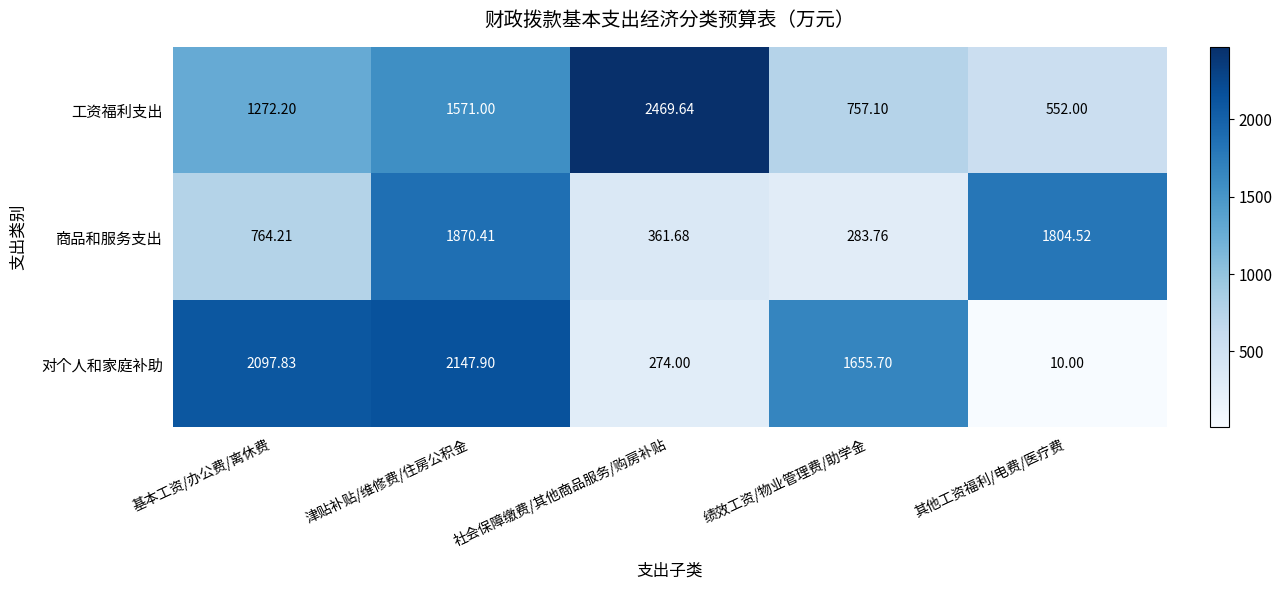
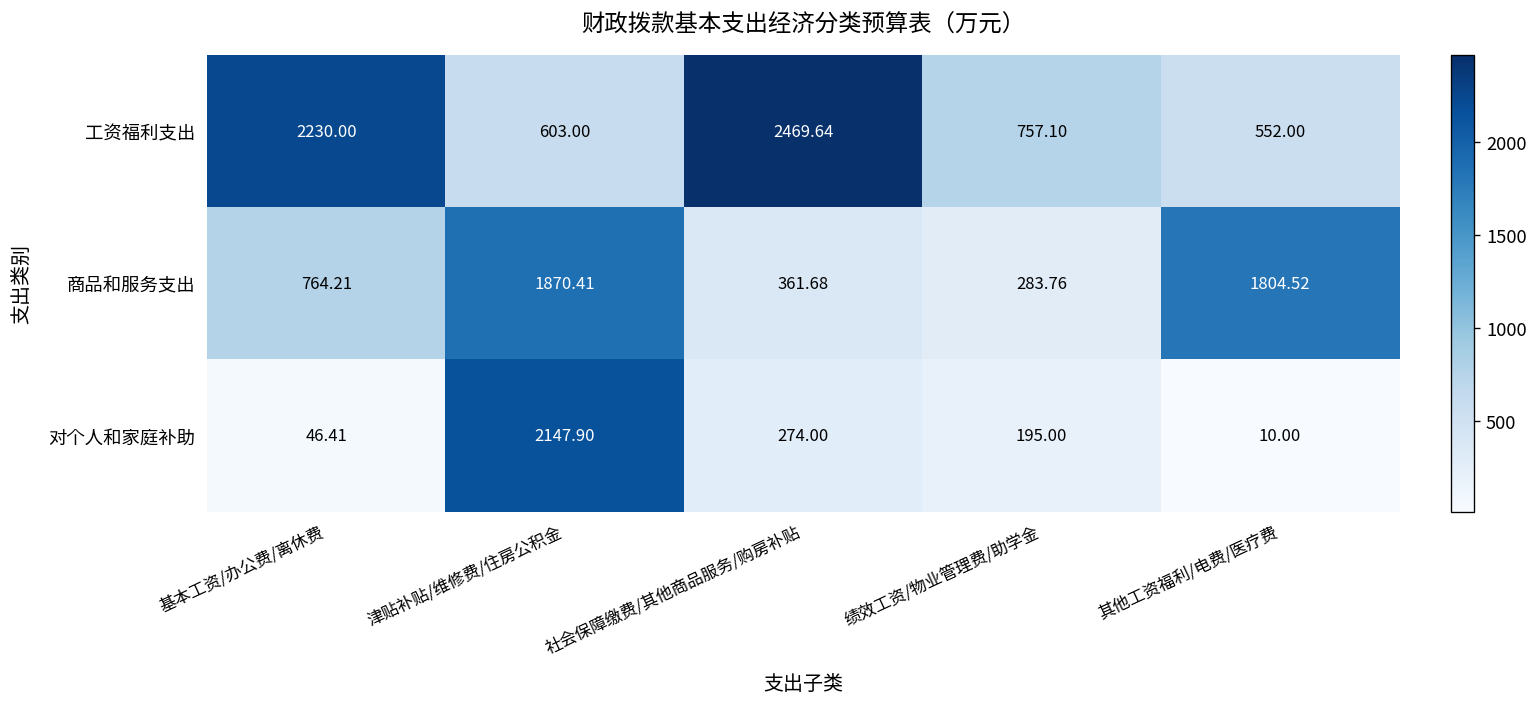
工资福利支出, 基本工资/办公费/离休费: 1272.20 -> 2230.00
工资福利支出, 津贴补贴/维修费/住房公积金: 1571.00 -> 603.00
对个人和家庭补助, 基本工资/办公费/离休费: 2097.83 -> 46.41
对个人和家庭补助, 绩效工资/物业管理费/助学金: 1655.70 -> 195.00
